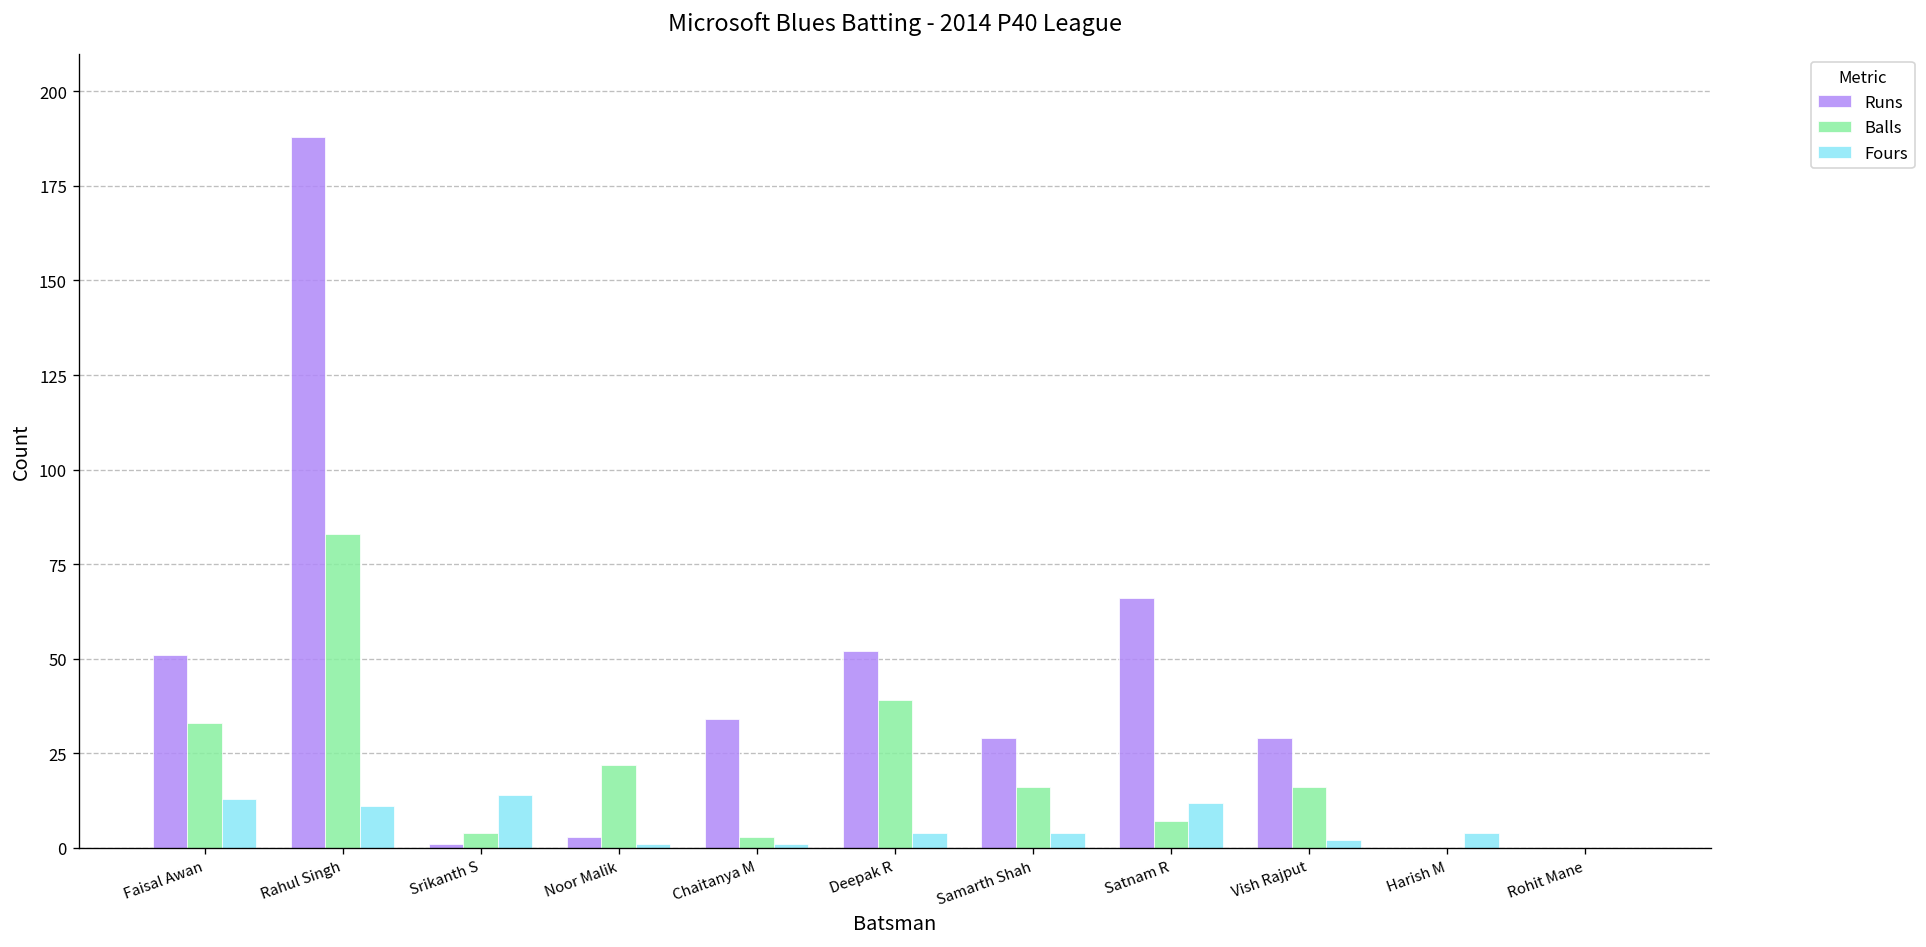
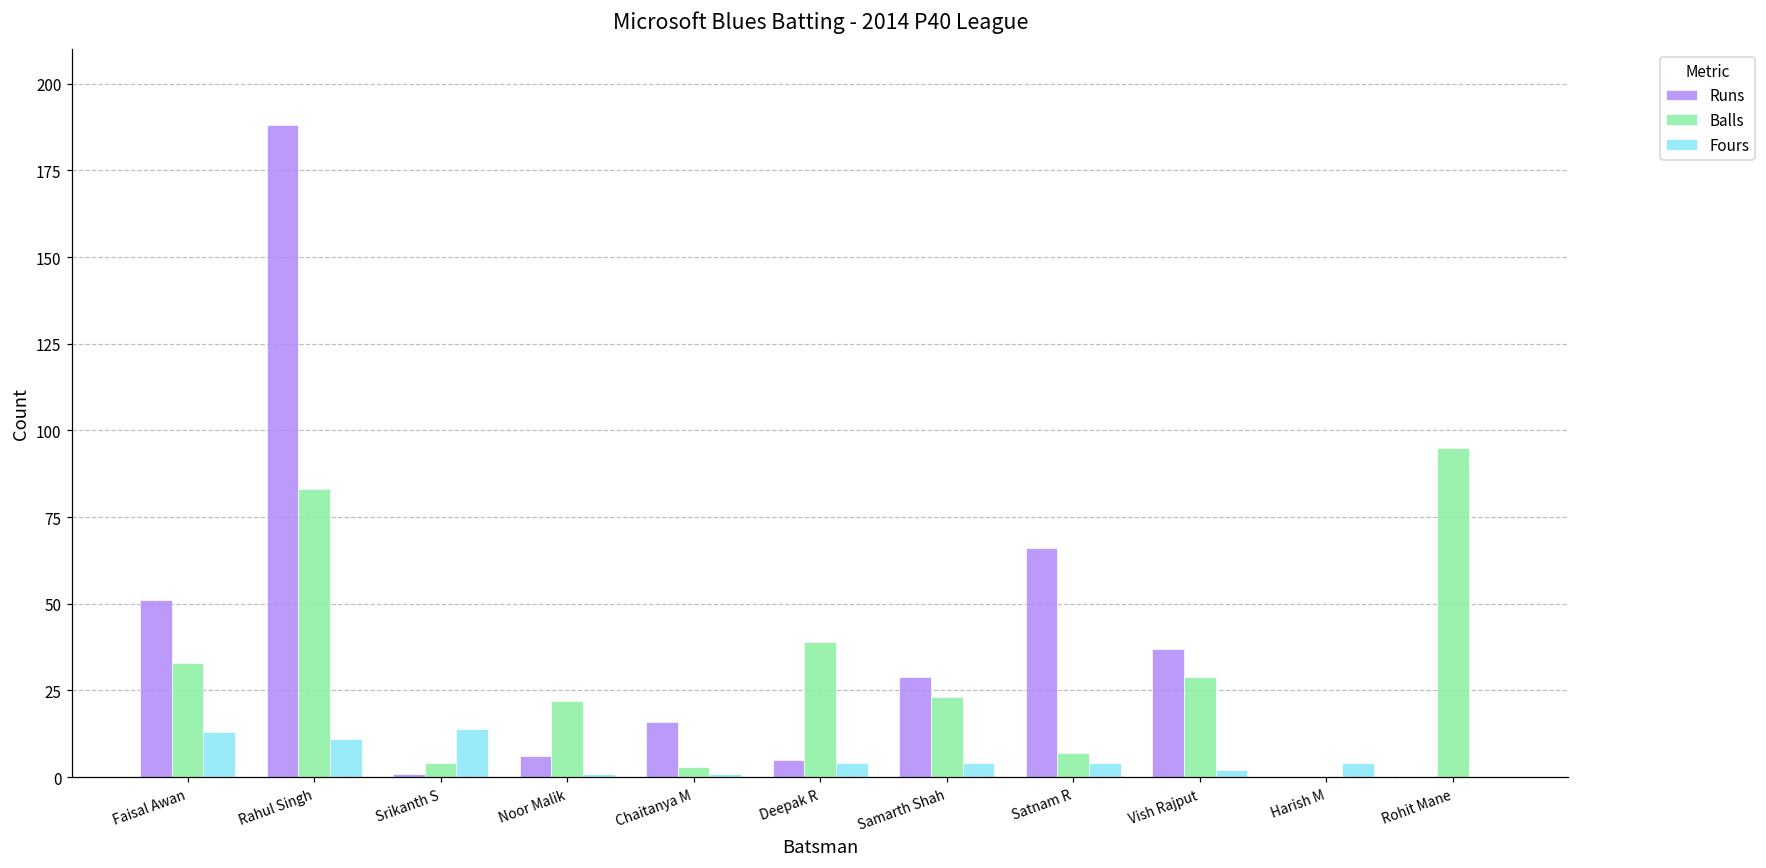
Runs, Noor Malik: 3 -> 6
Runs, Chaitanya M: 34 -> 16
Runs, Deepak R: 52 -> 5
Balls, Samarth Shah: 16 -> 23
Fours, Satnam R: 12 -> 4
Runs, Vish Rajput: 29 -> 37
Balls, Vish Rajput: 16 -> 29
Balls, Rohit Mane: 0 -> 95
